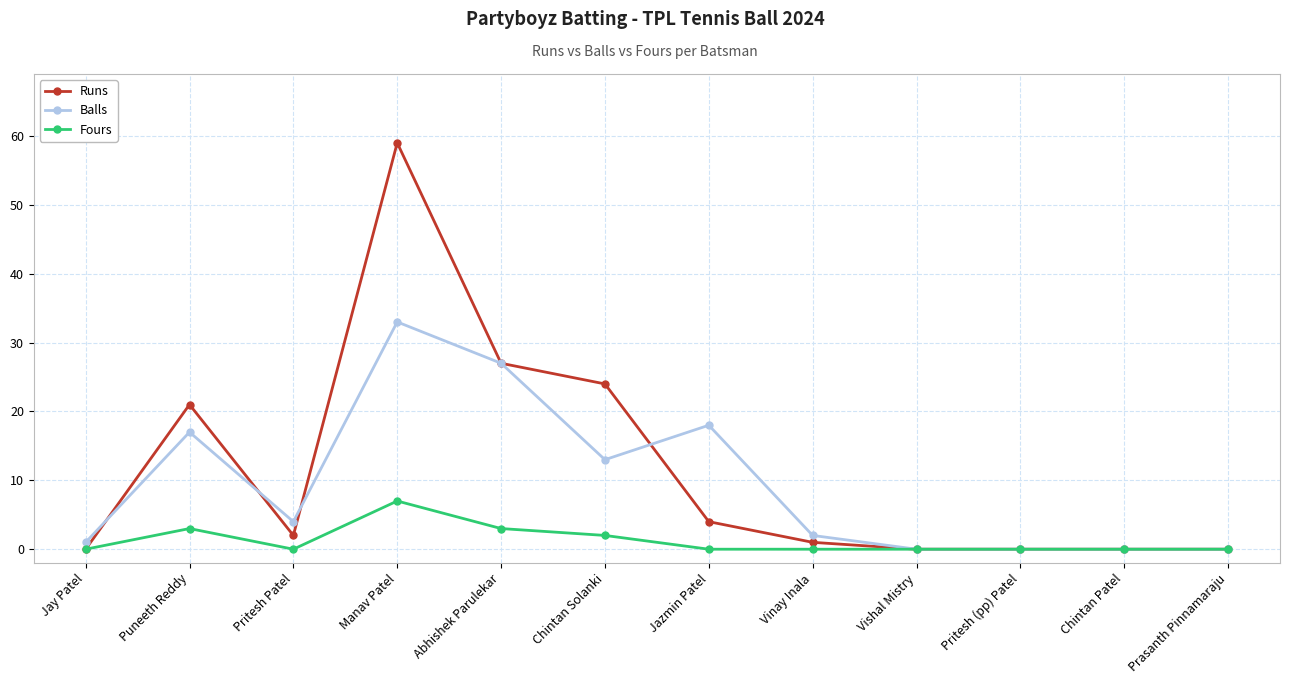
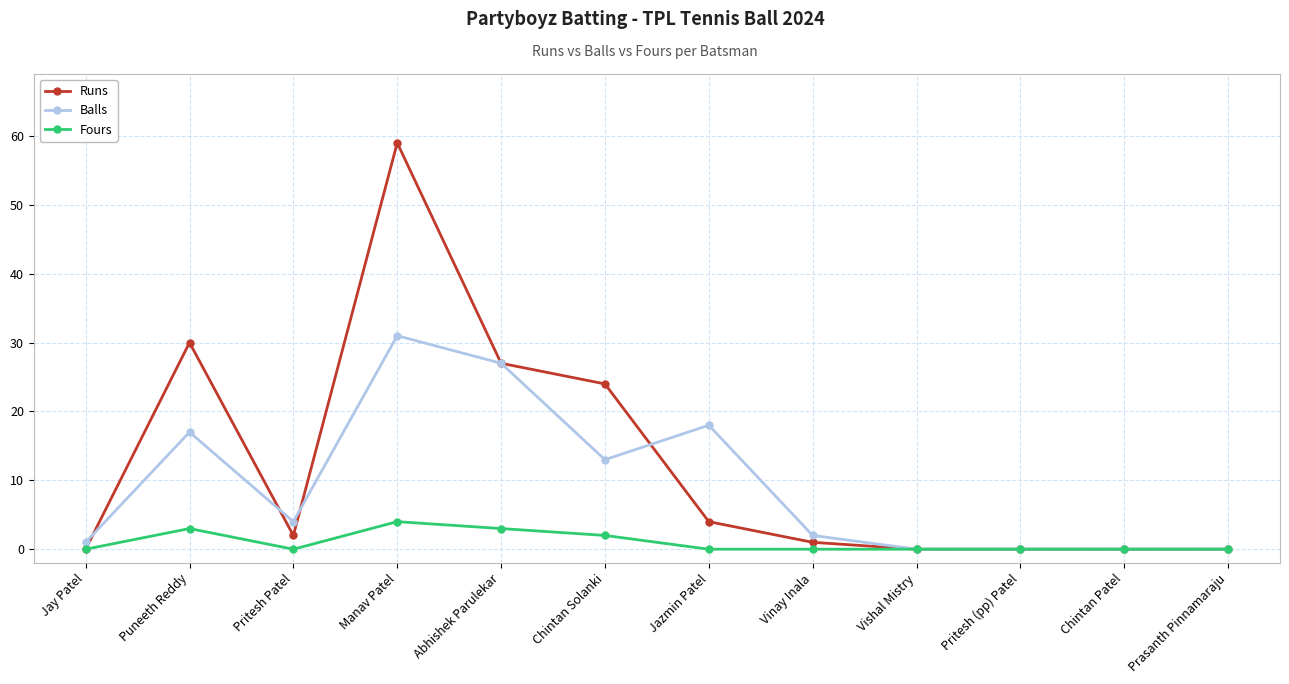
Runs, Puneeth Reddy: 21 -> 30
Balls, Manav Patel: 33 -> 31
Fours, Manav Patel: 7 -> 4
